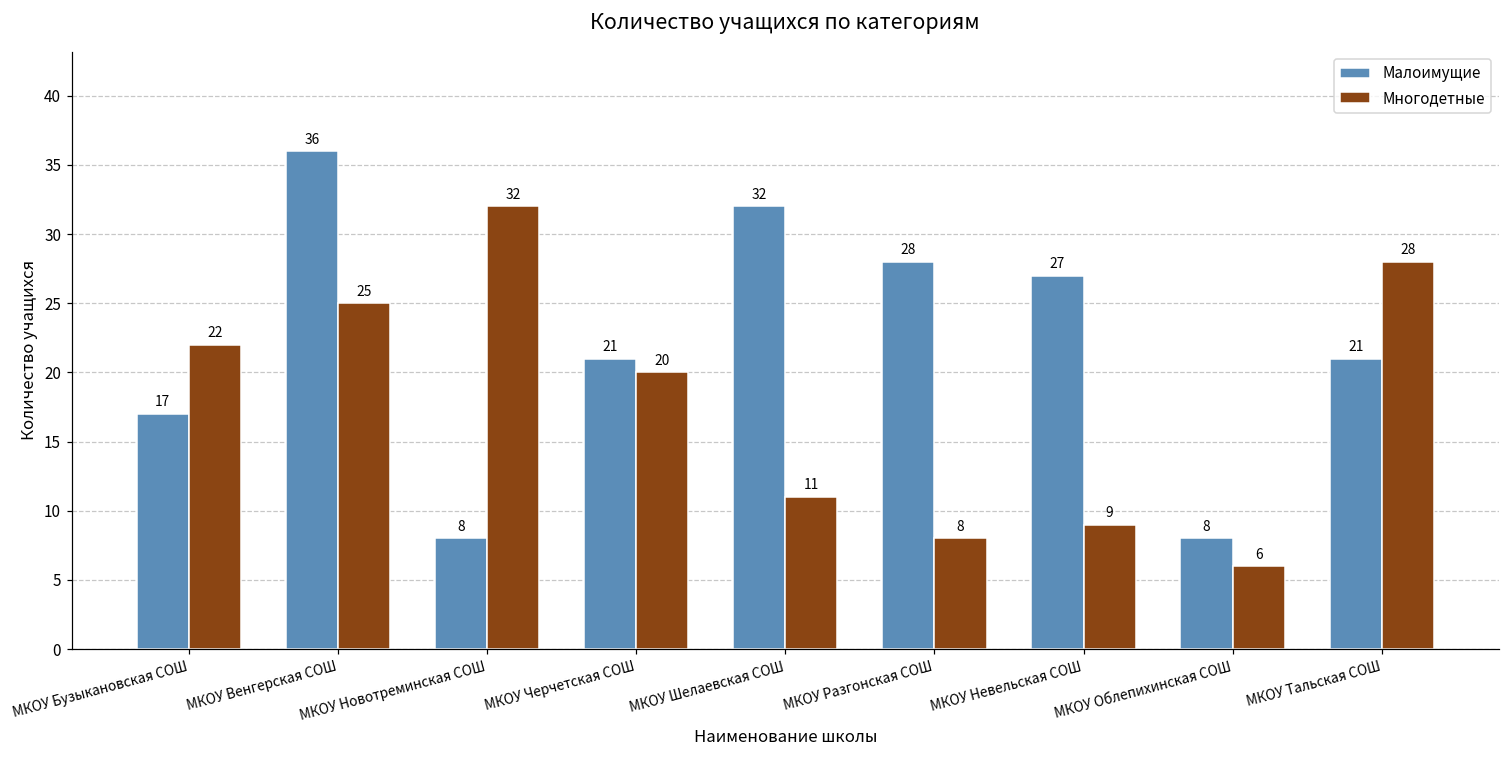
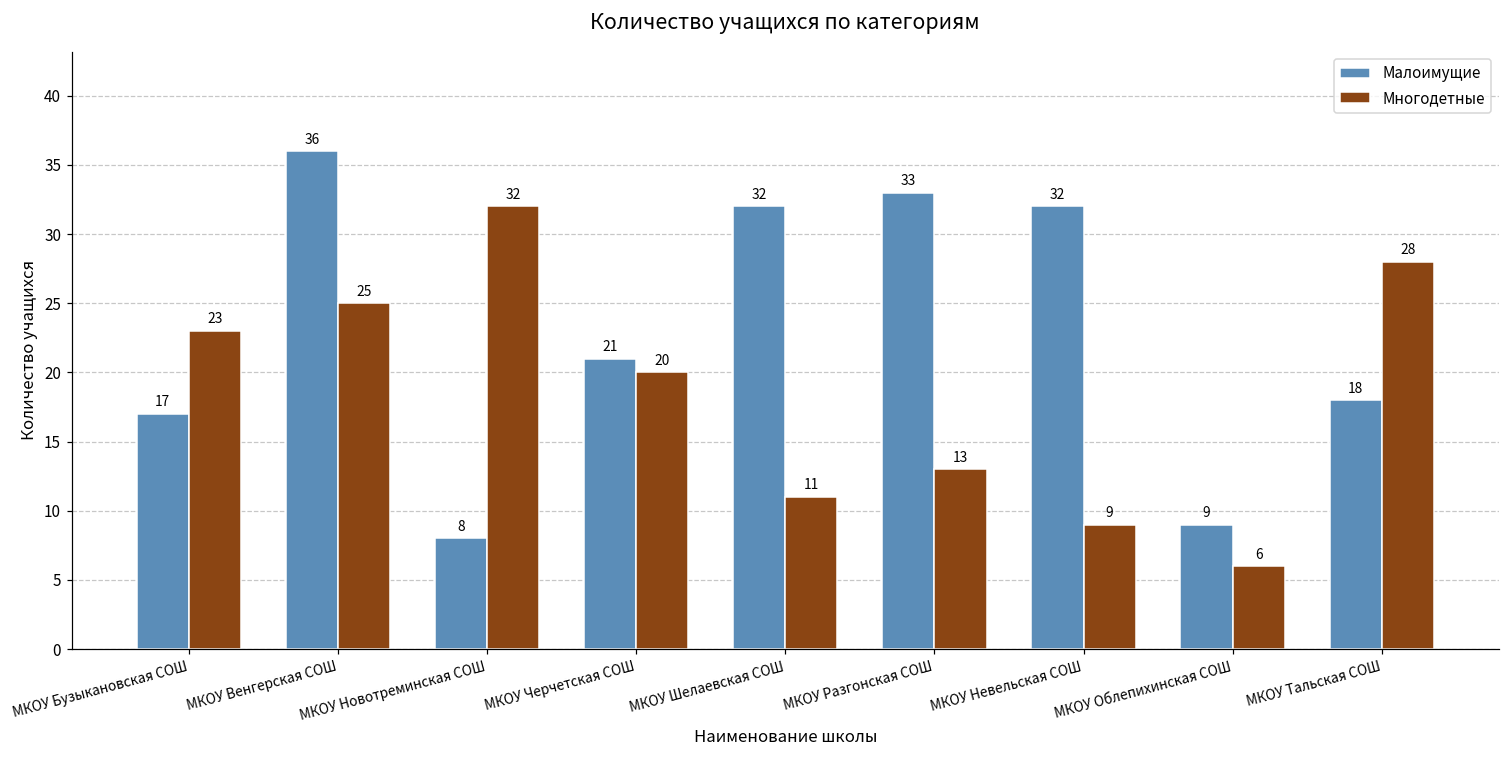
Многодетные, МКОУ Бузыкановская СОШ: 22 -> 23
Малоимущие, МКОУ Разгонская СОШ: 28 -> 33
Многодетные, МКОУ Разгонская СОШ: 8 -> 13
Малоимущие, МКОУ Невельская СОШ: 27 -> 32
Малоимущие, МКОУ Облепихинская СОШ: 8 -> 9
Малоимущие, МКОУ Тальская СОШ: 21 -> 18
